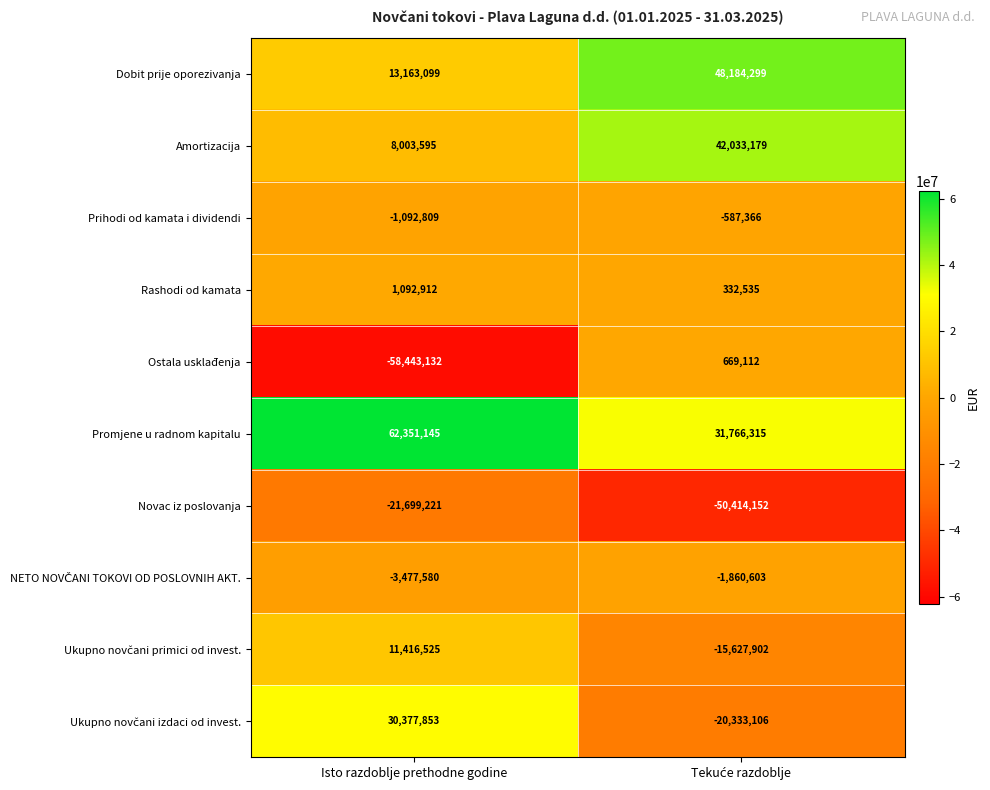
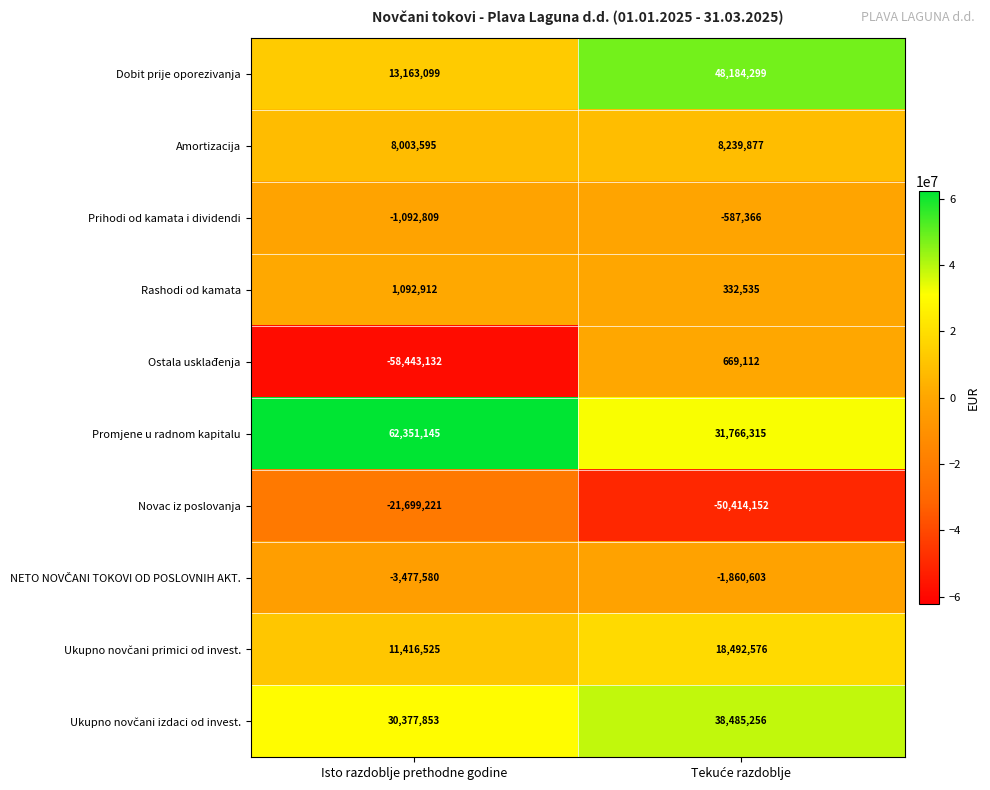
Amortizacija, Tekuće razdoblje: 42,033,179 -> 8,239,877
Ukupno novčani primici od invest., Tekuće razdoblje: -15,627,902 -> 18,492,576
Ukupno novčani izdaci od invest., Tekuće razdoblje: -20,333,106 -> 38,485,256
